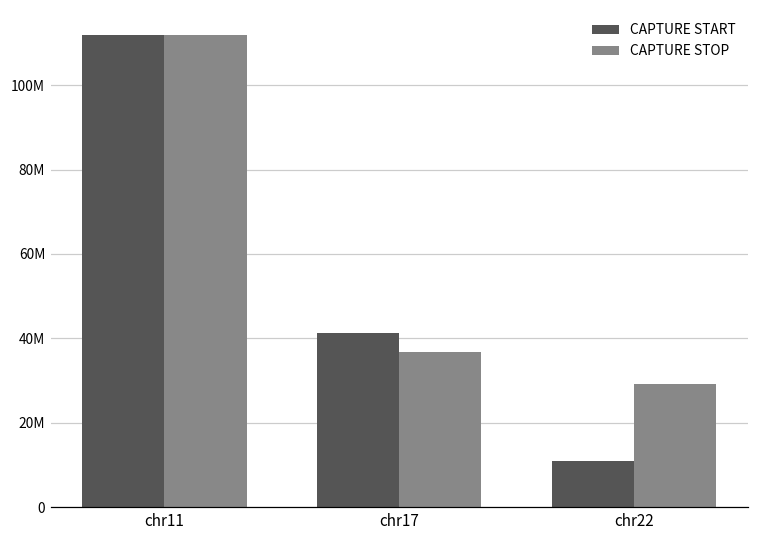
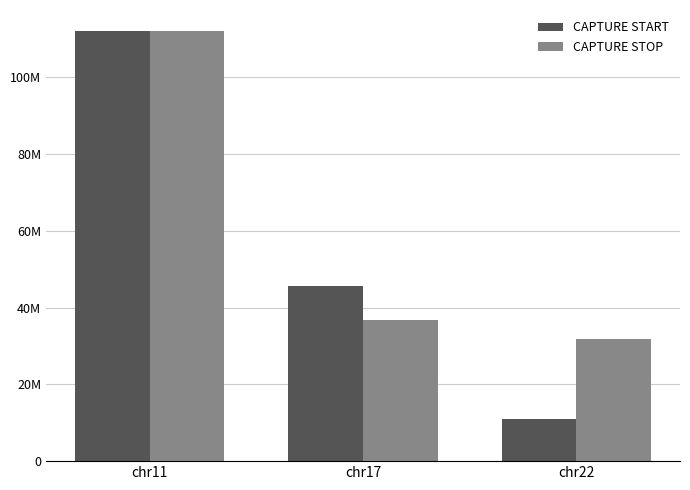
CAPTURE START, chr17: 41000000 -> 46000000
CAPTURE STOP, chr22: 29000000 -> 32000000
